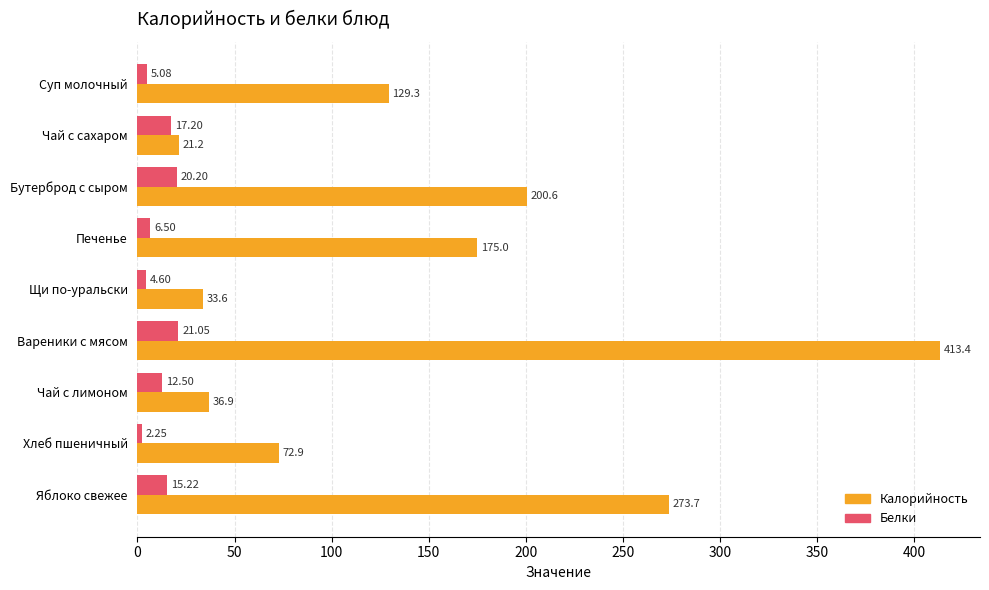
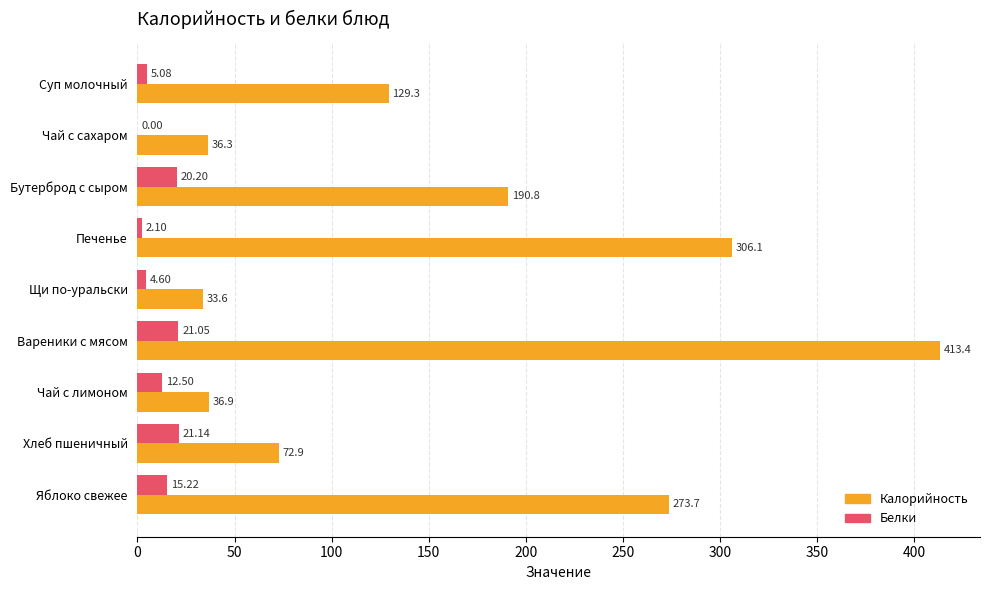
Белки, Чай с сахаром: 17.20 -> 0.00
Калорийность, Чай с сахаром: 21.2 -> 36.3
Калорийность, Бутерброд с сыром: 200.6 -> 190.8
Белки, Печенье: 6.50 -> 2.10
Калорийность, Печенье: 175.0 -> 306.1
Белки, Хлеб пшеничный: 2.25 -> 21.14
